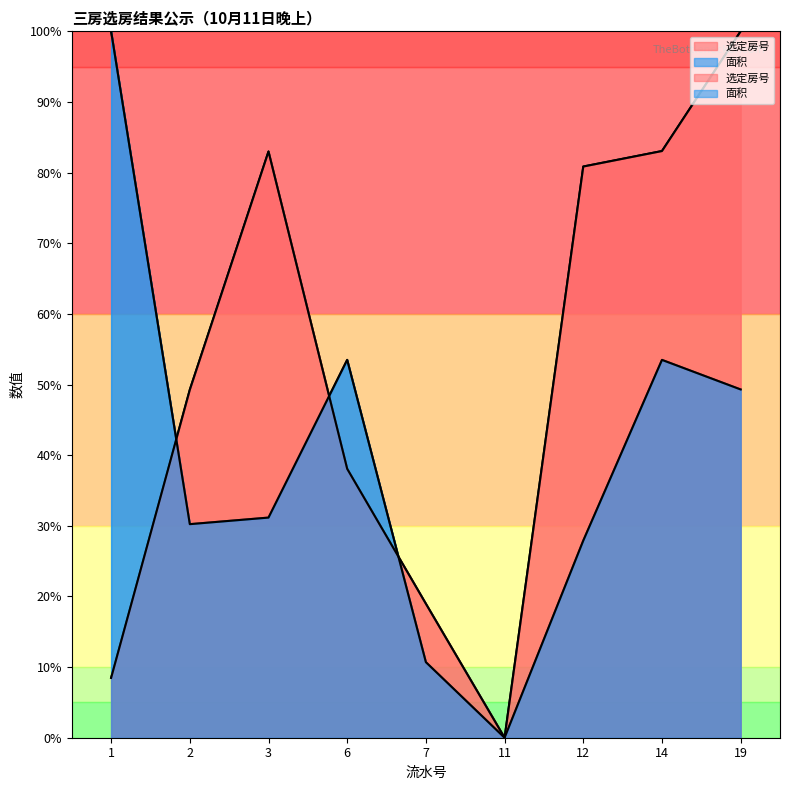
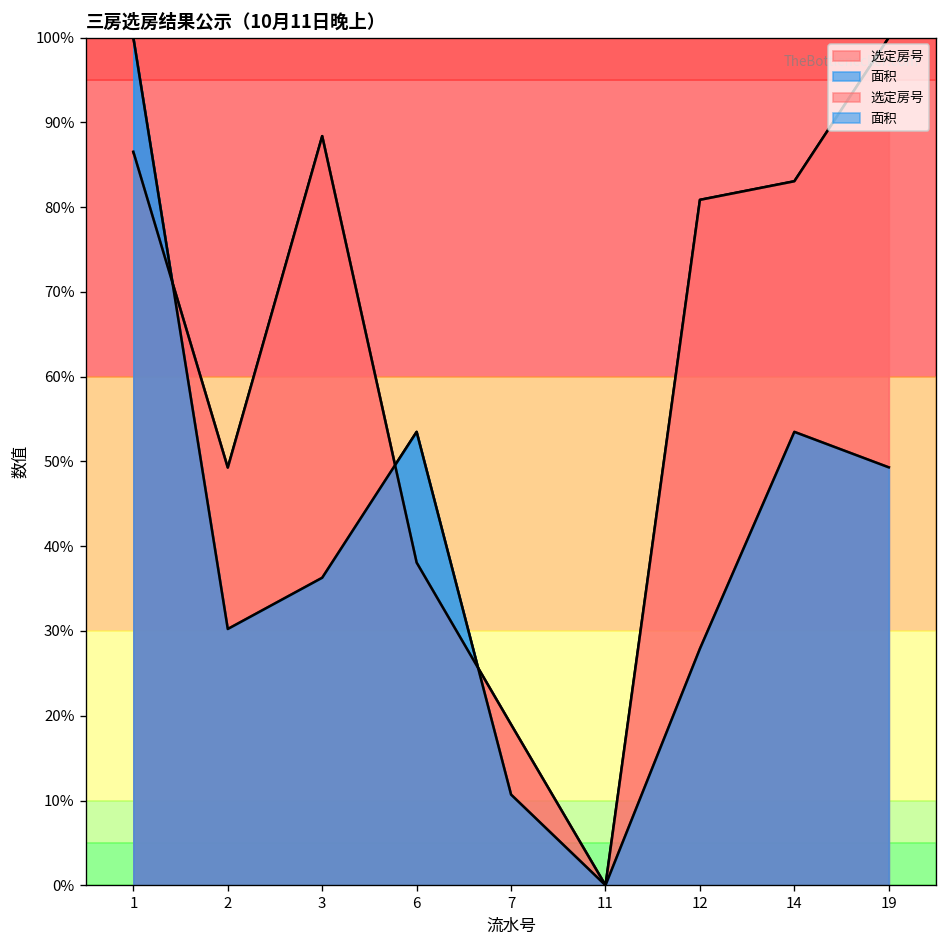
选定房号, 1: 8% -> 87%
选定房号, 3: 83% -> 88%
面积, 3: 31% -> 36%
